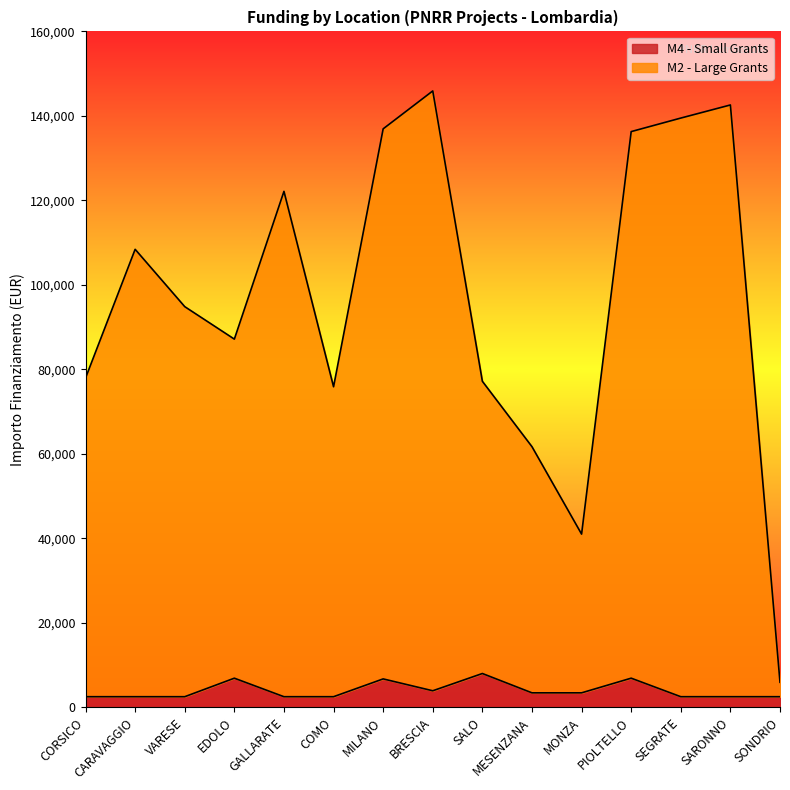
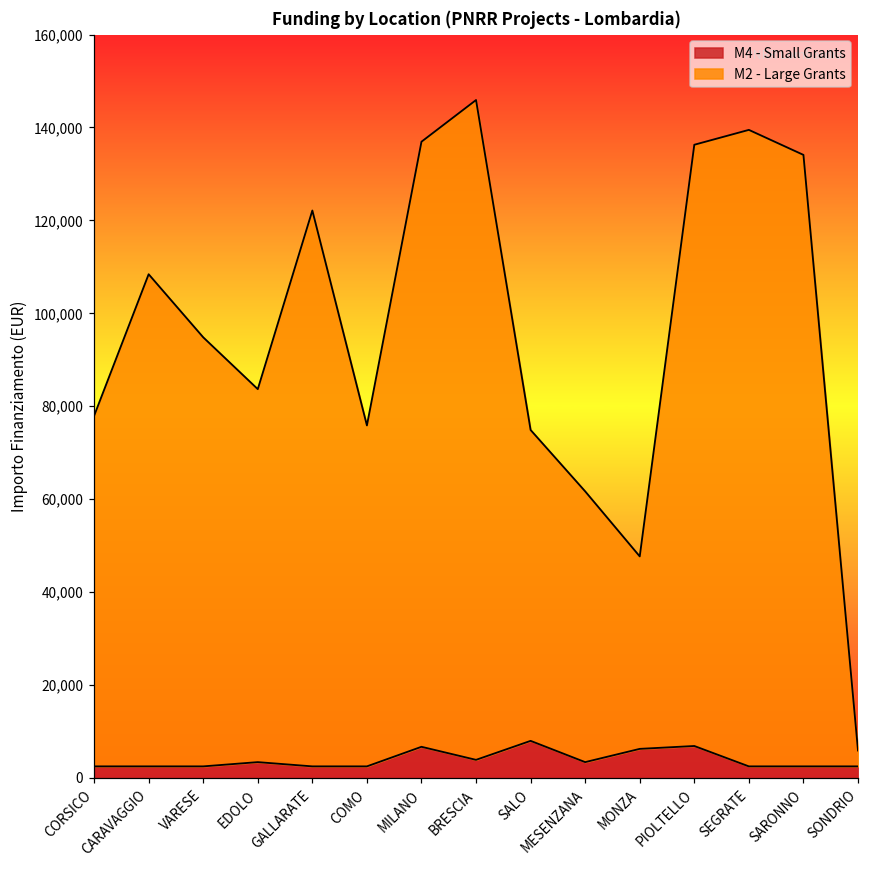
M4 - Small Grants, EDOLO: 7,000 -> 3,000
M2 - Large Grants, SALO: 69,000 -> 67,000
M4 - Small Grants, MONZA: 3,000 -> 6,000
M2 - Large Grants, MONZA: 38,000 -> 41,000
M2 - Large Grants, SARONNO: 140,000 -> 132,000
